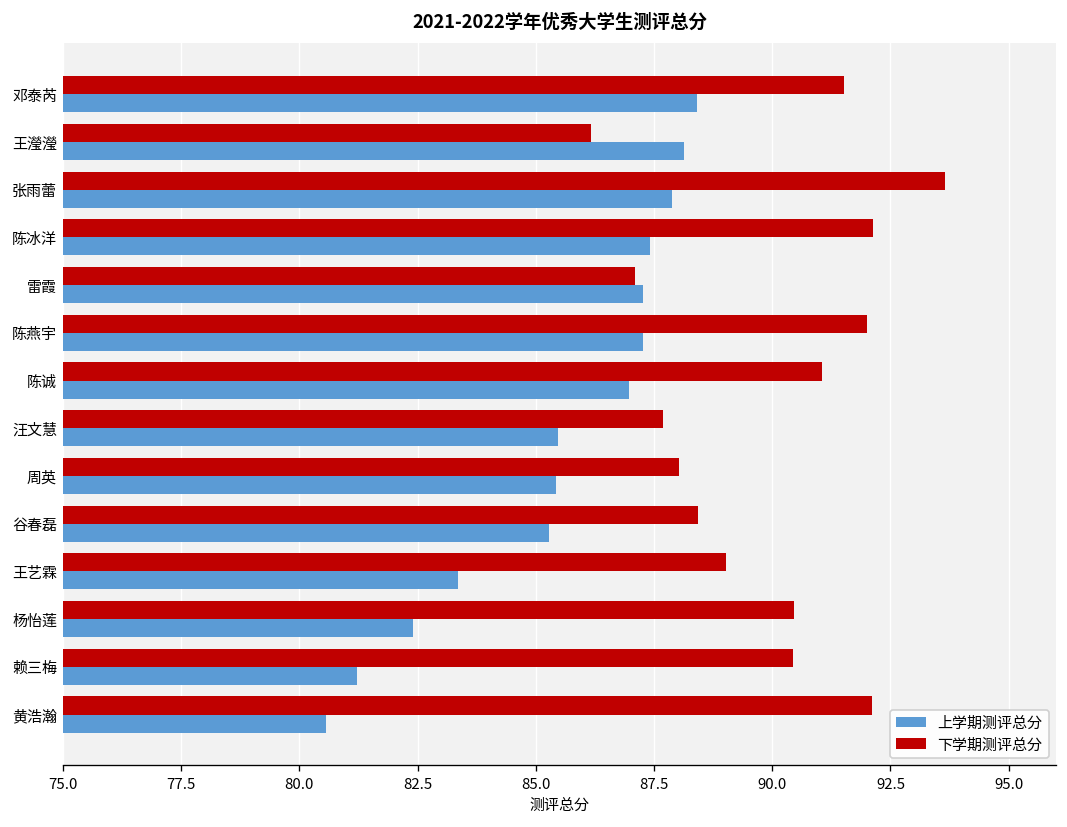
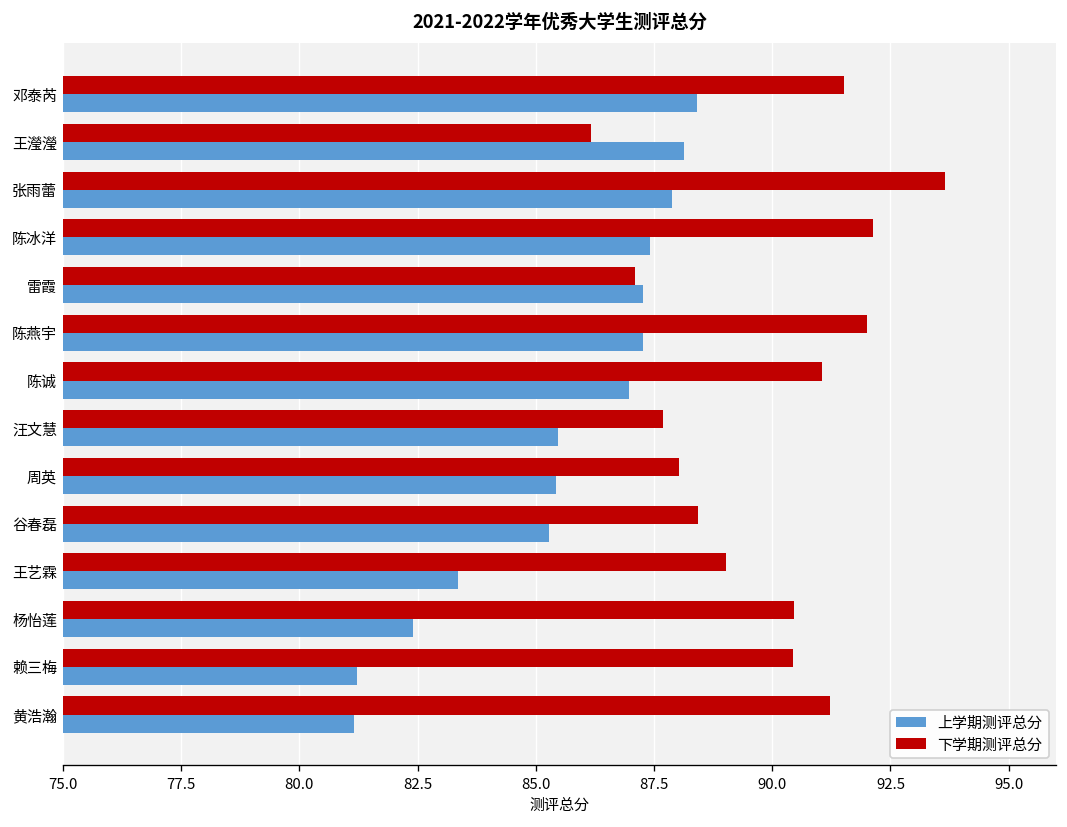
下学期测评总分, 黄浩瀚: 92.1 -> 91.2
上学期测评总分, 黄浩瀚: 80.6 -> 81.2
